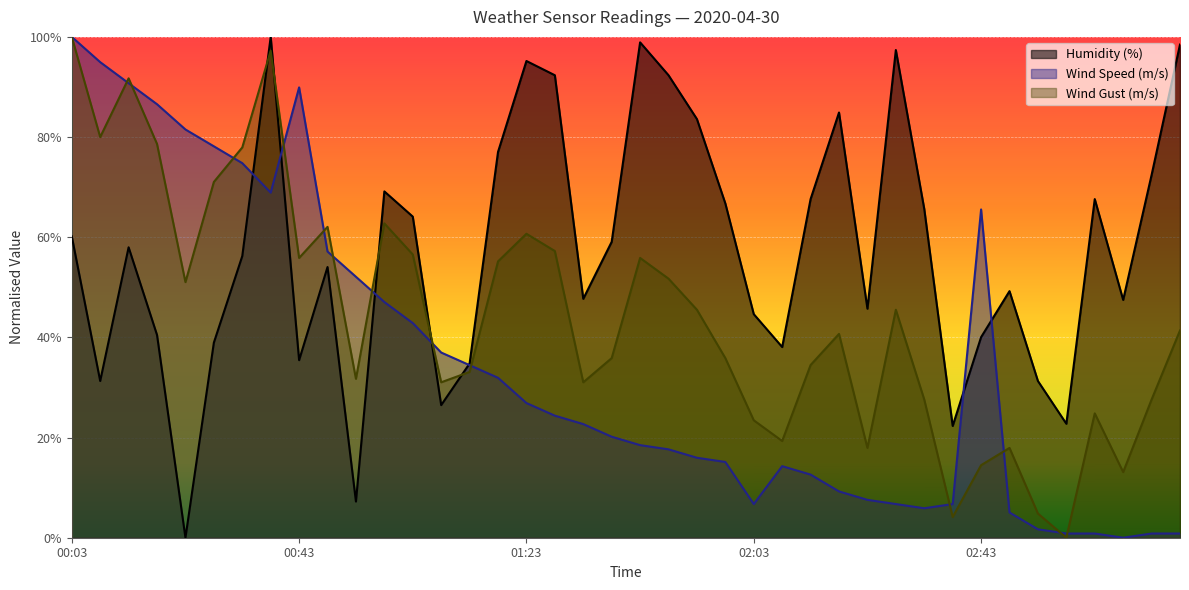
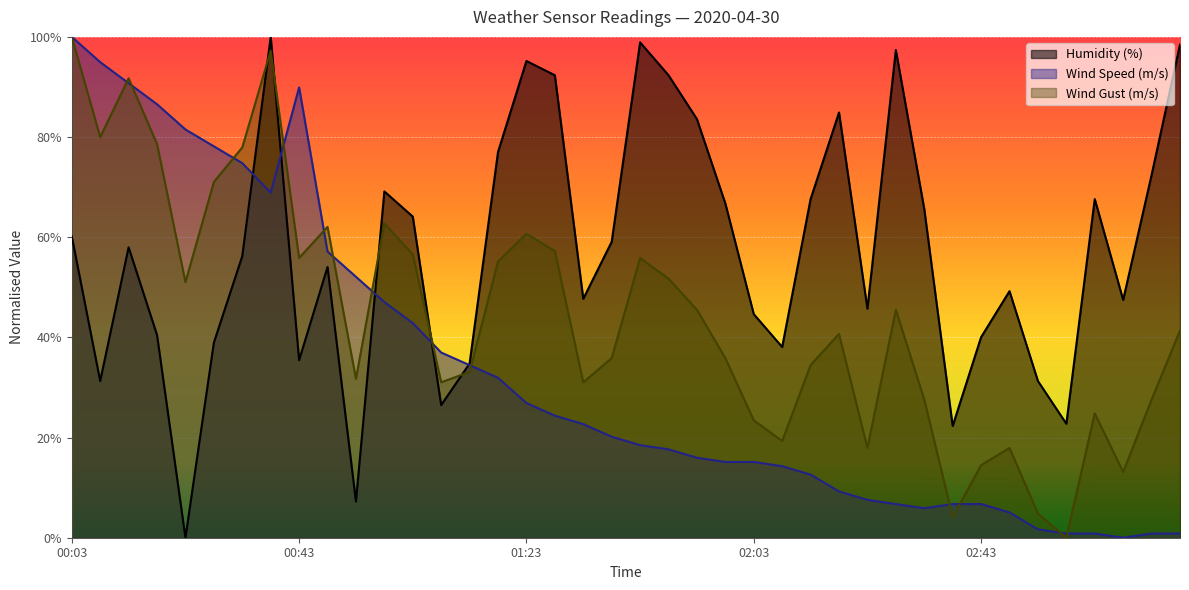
Wind Speed (m/s), 02:03: 7% -> 15%
Wind Speed (m/s), 02:43: 66% -> 7%
